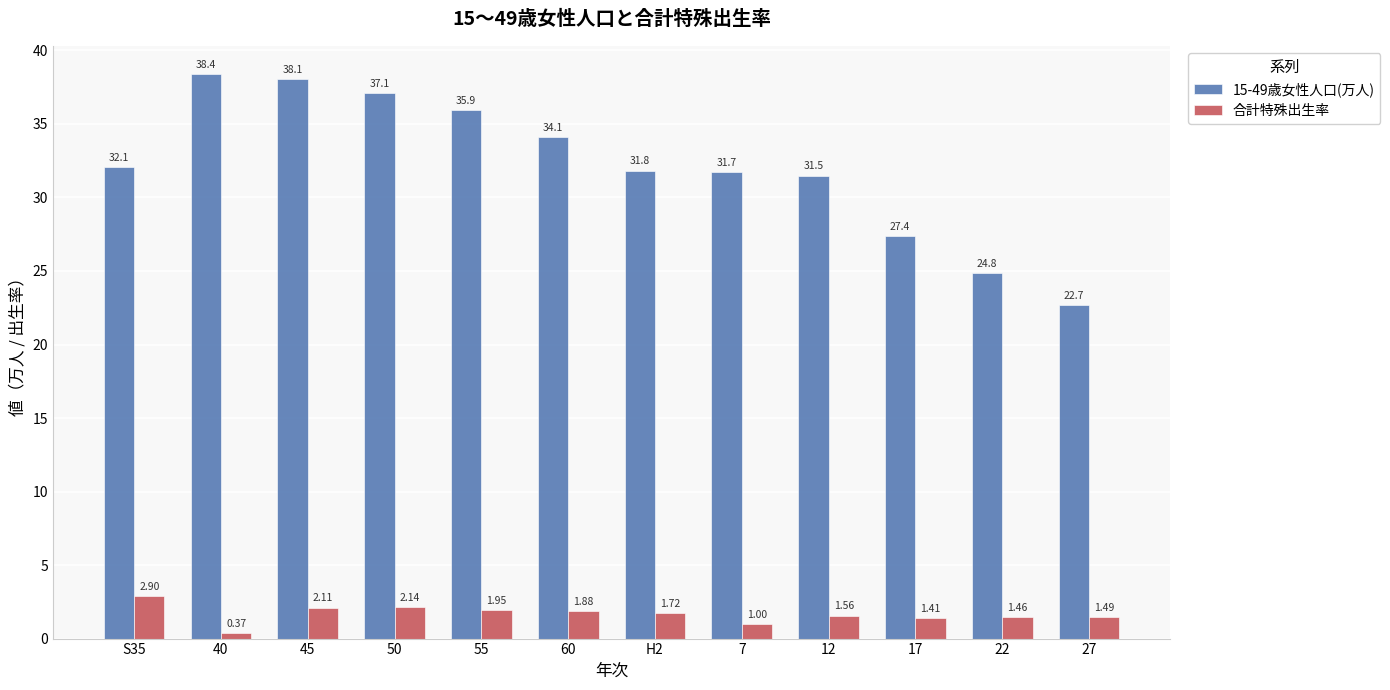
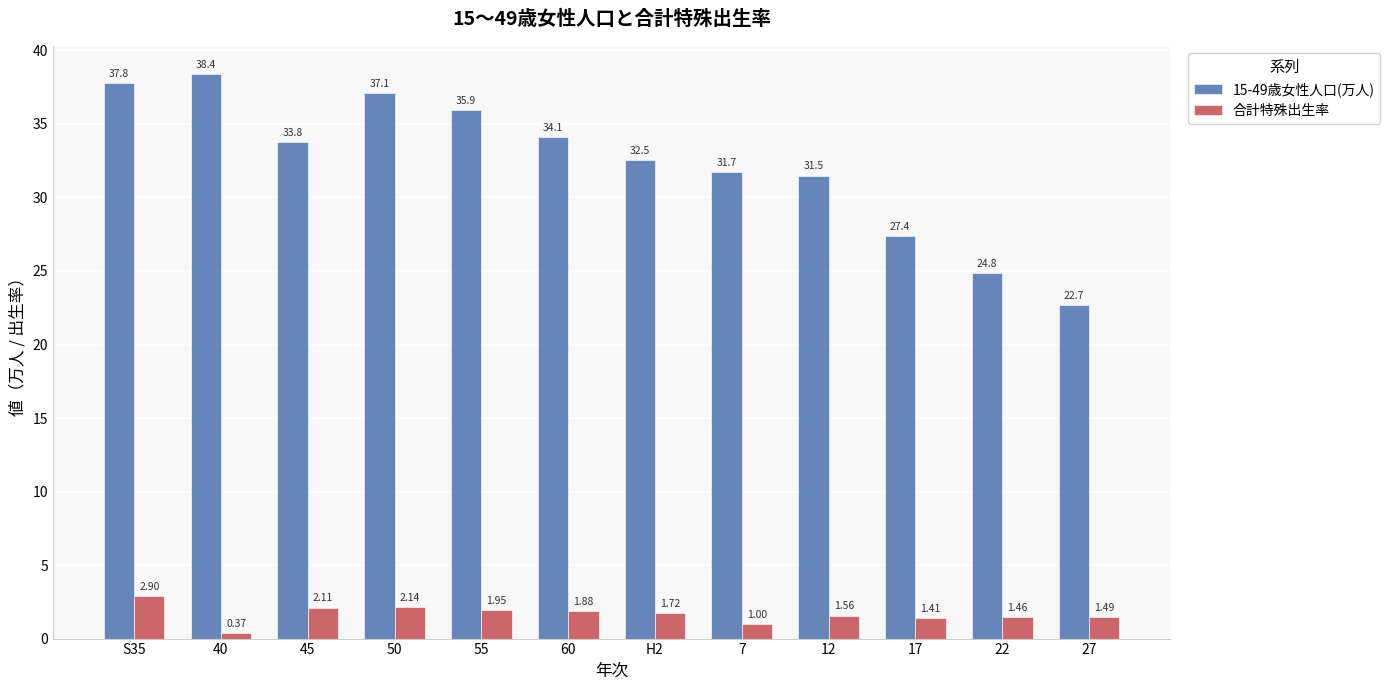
15-49歳女性人口(万人), S35: 32.1 -> 37.8
15-49歳女性人口(万人), 45: 38.1 -> 33.8
15-49歳女性人口(万人), H2: 31.8 -> 32.5
